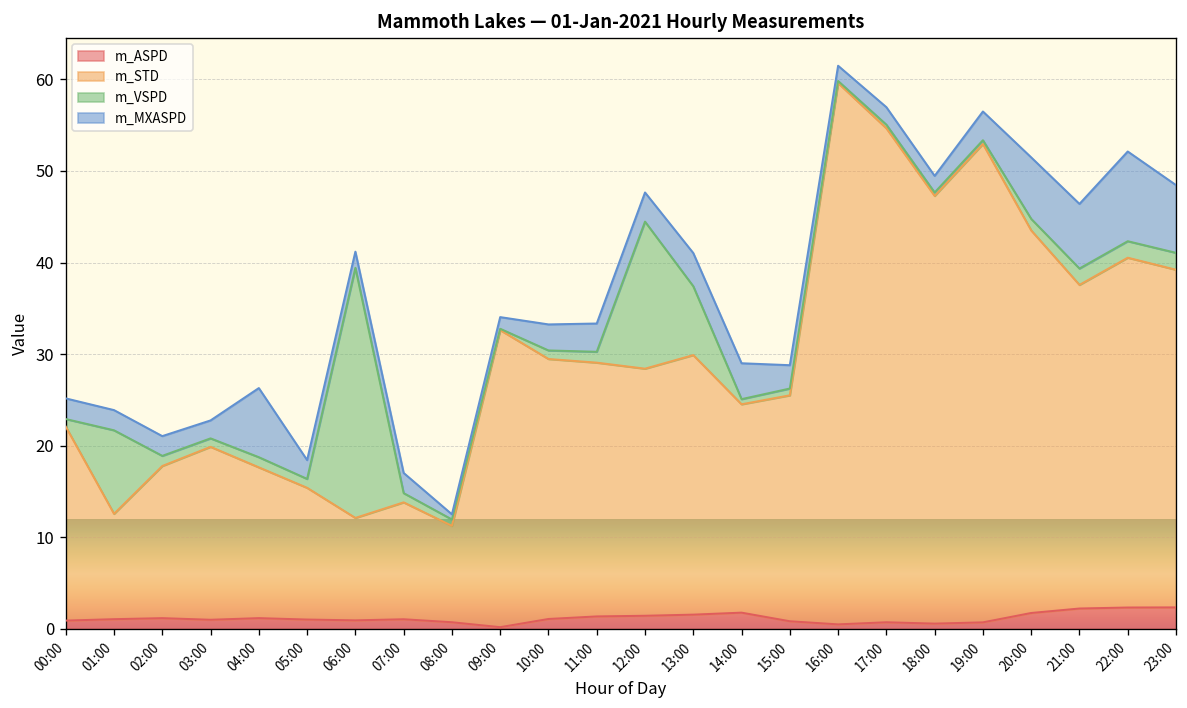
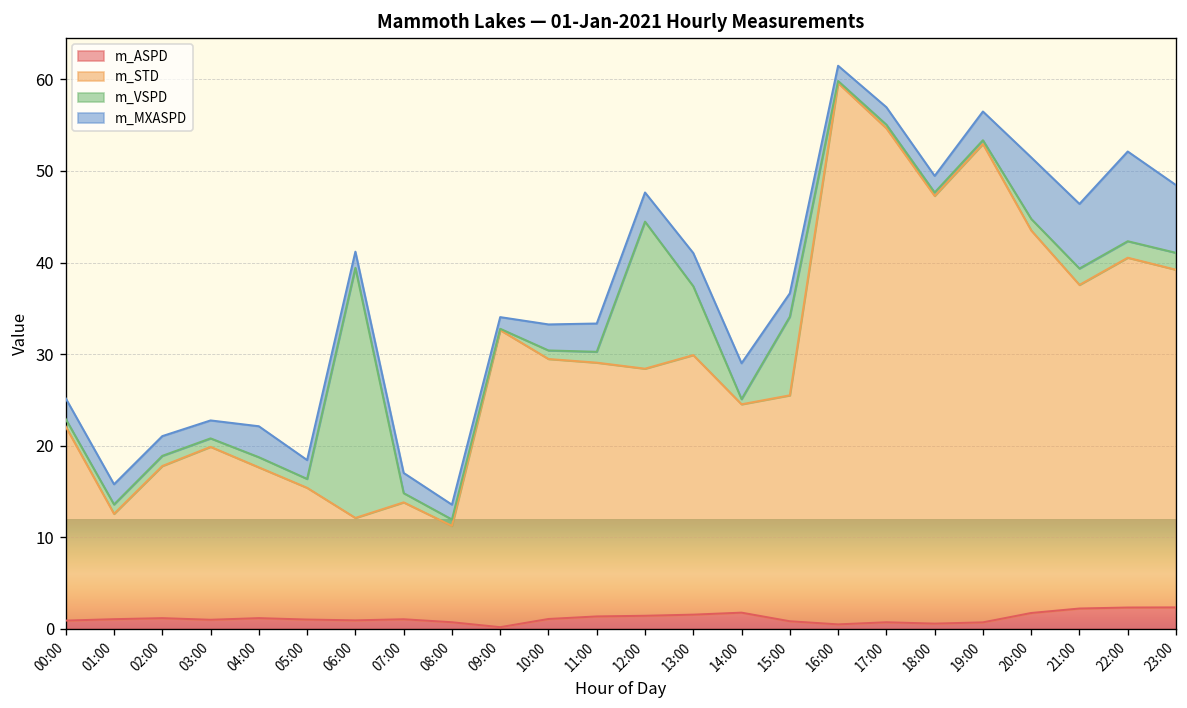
m_VSPD, 01:00: 9 -> 1
m_MXASPD, 04:00: 8 -> 3
m_MXASPD, 08:00: 1 -> 2
m_VSPD, 15:00: 1 -> 9
